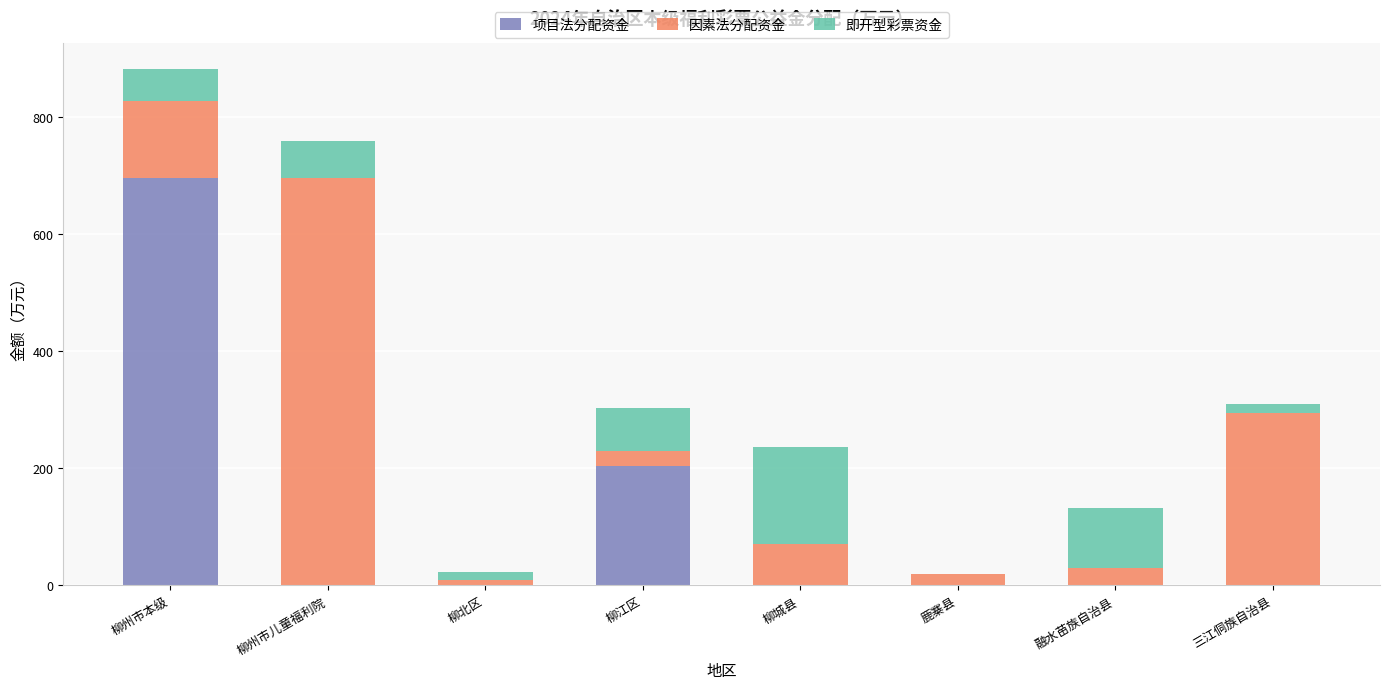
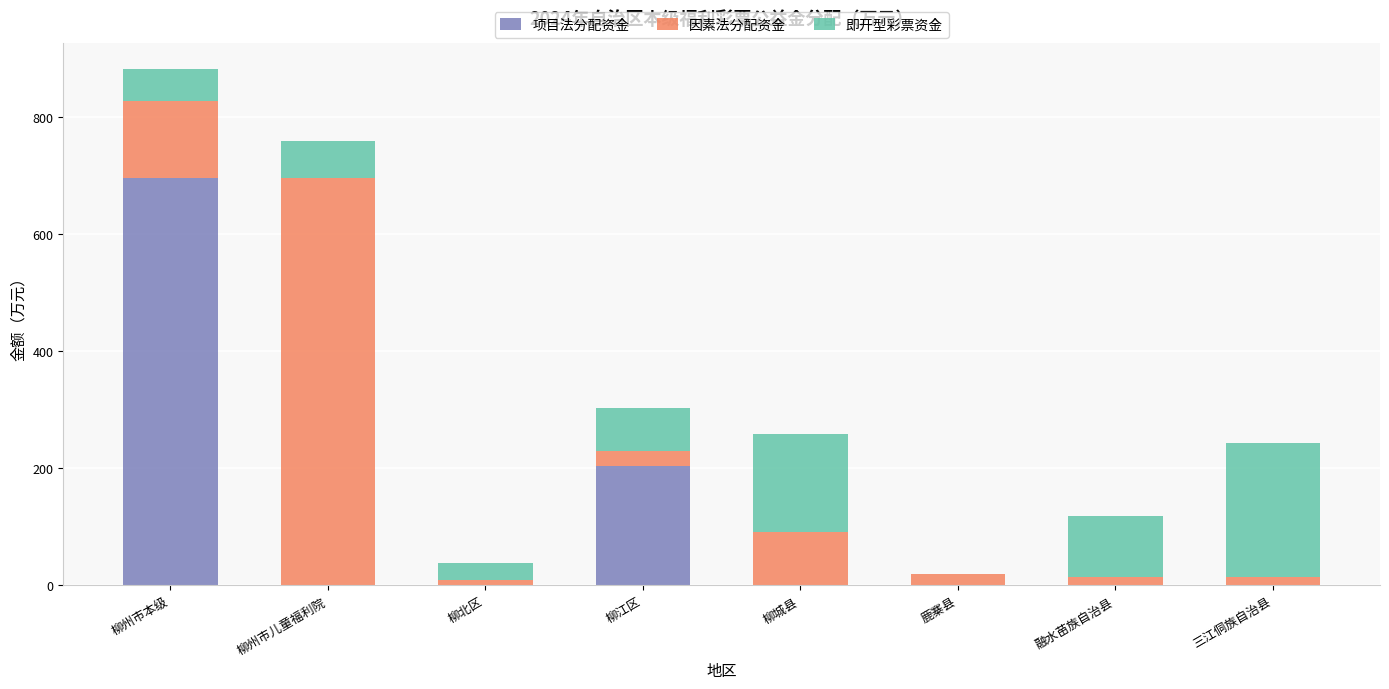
即开型彩票资金, 柳北区: 10 -> 30
因素法分配资金, 柳城县: 70 -> 90
因素法分配资金, 融水苗族自治县: 30 -> 20
因素法分配资金, 三江侗族自治县: 300 -> 20
即开型彩票资金, 三江侗族自治县: 20 -> 230
